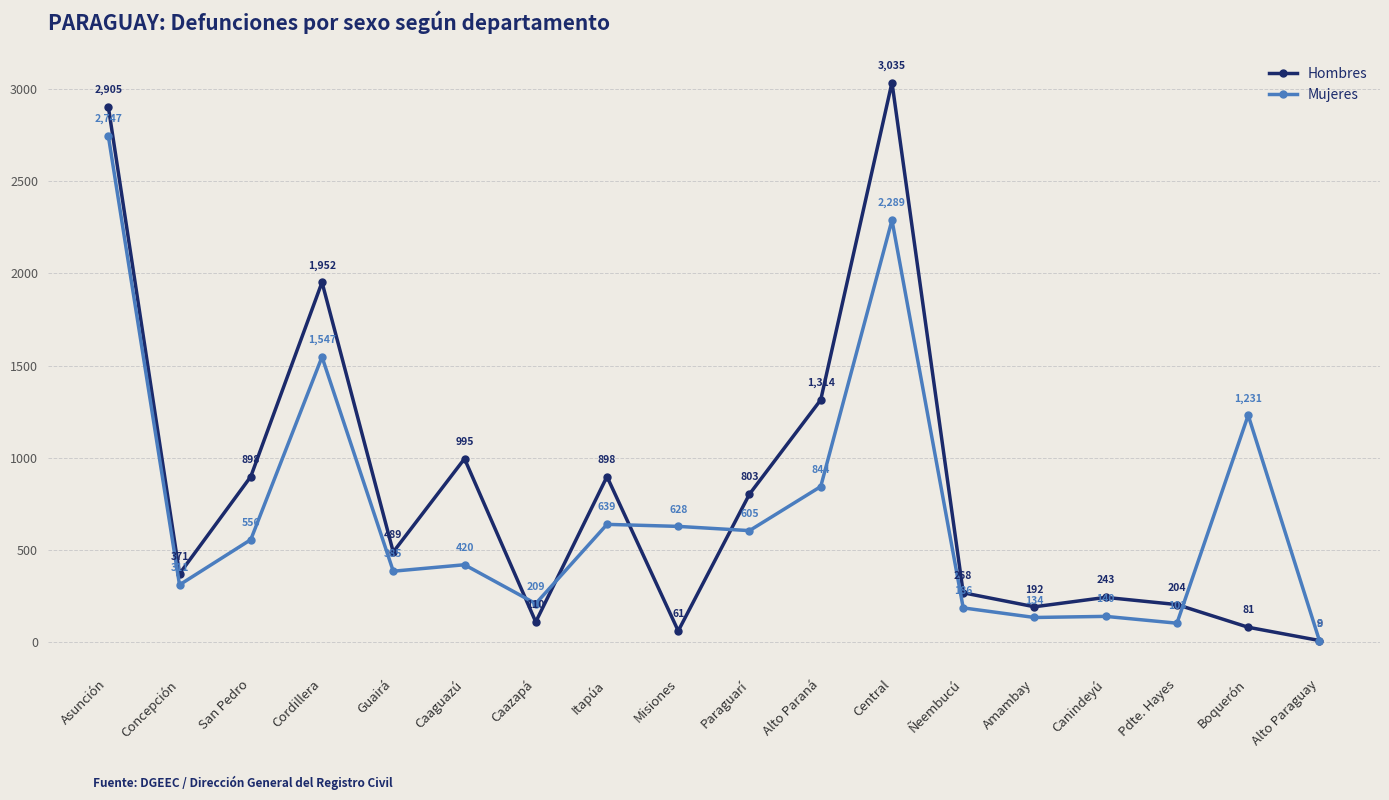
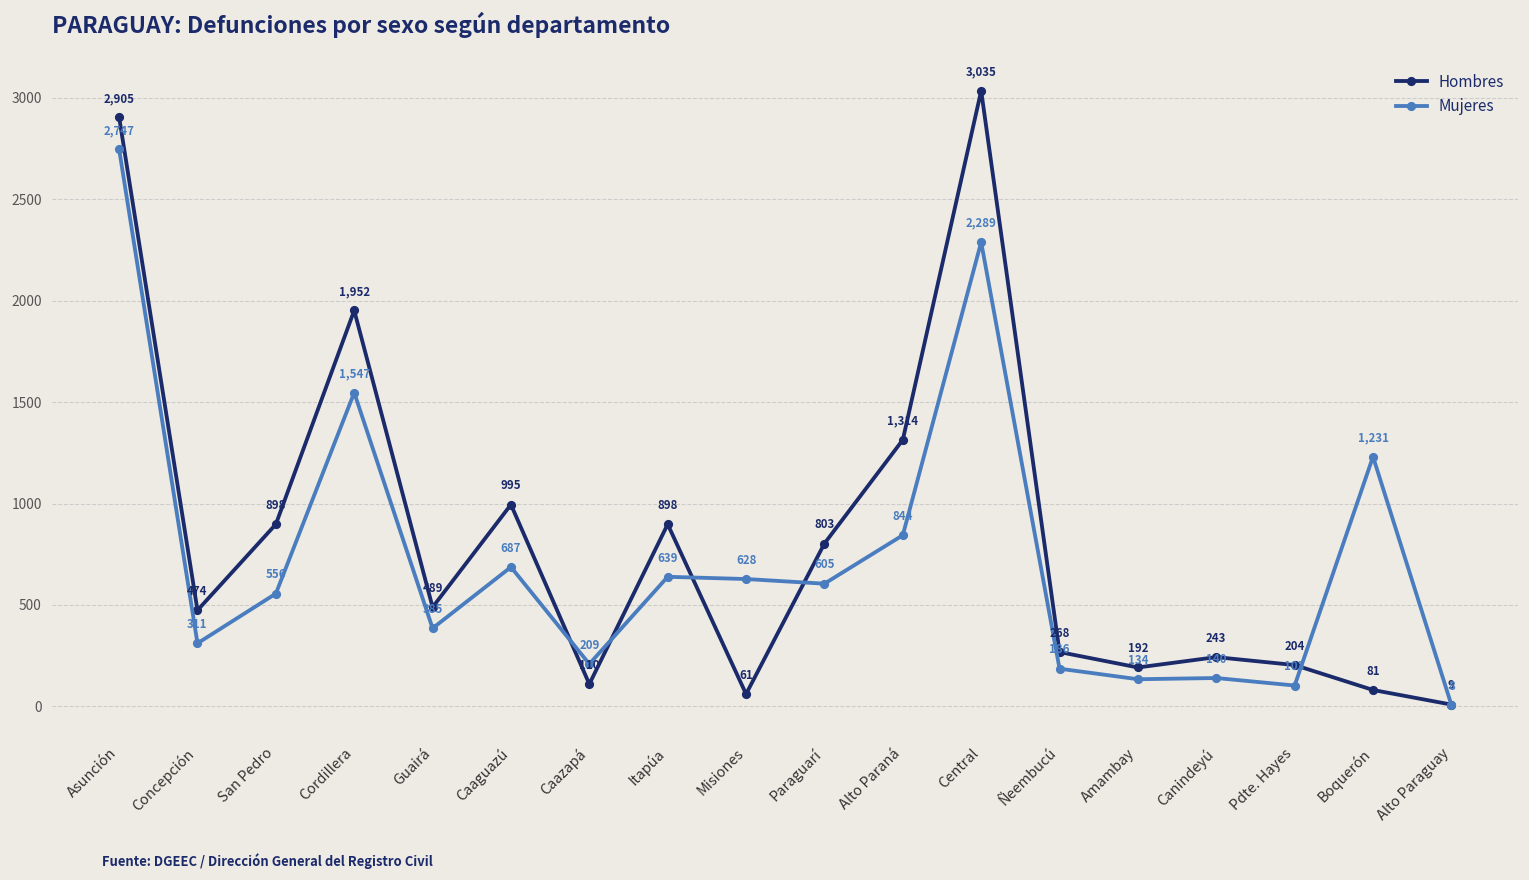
Hombres, Concepción: 371 -> 474
Mujeres, Caaguazú: 420 -> 687
